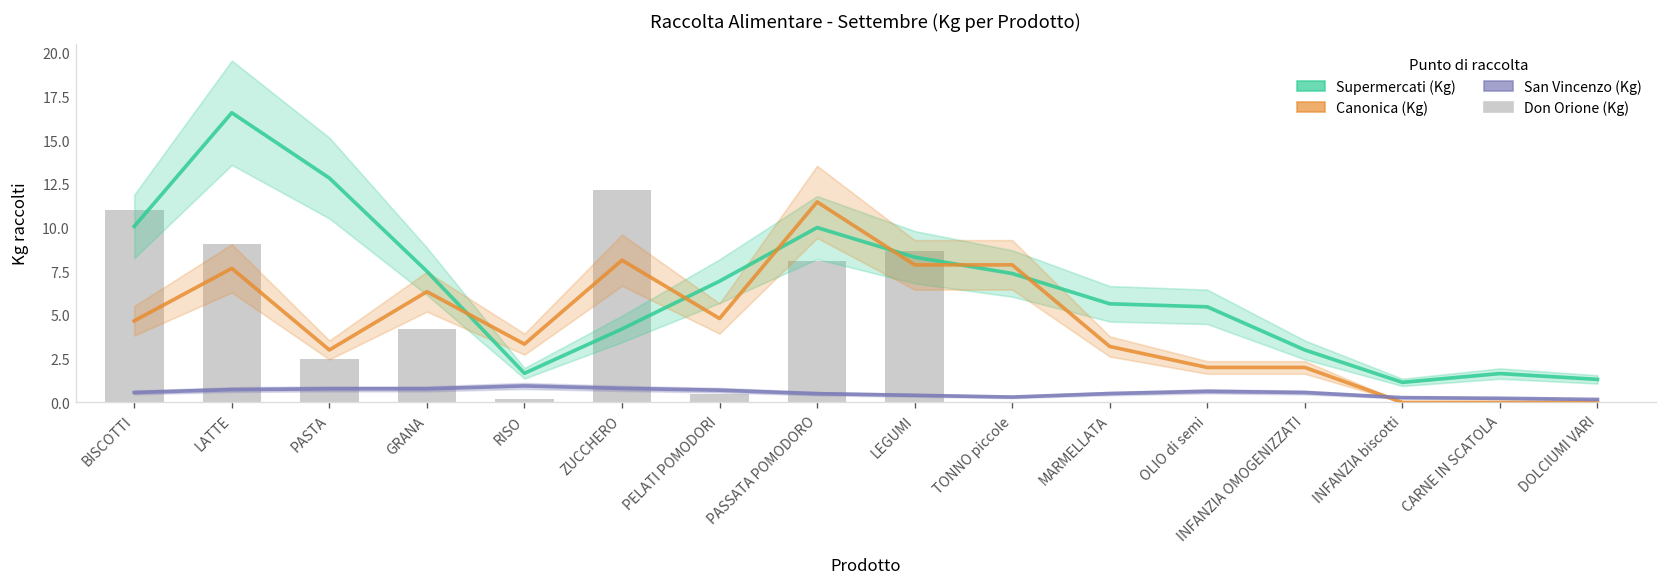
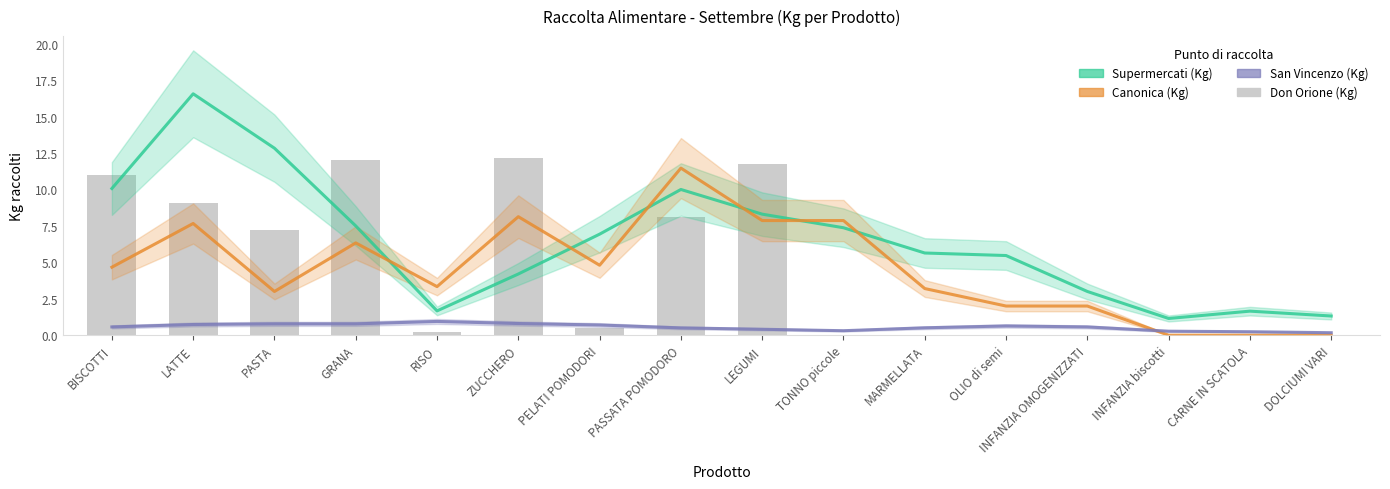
Don Orione (Kg), PASTA: 2.5 -> 7.2
Don Orione (Kg), GRANA: 4.2 -> 12.0
Don Orione (Kg), LEGUMI: 8.7 -> 11.7
